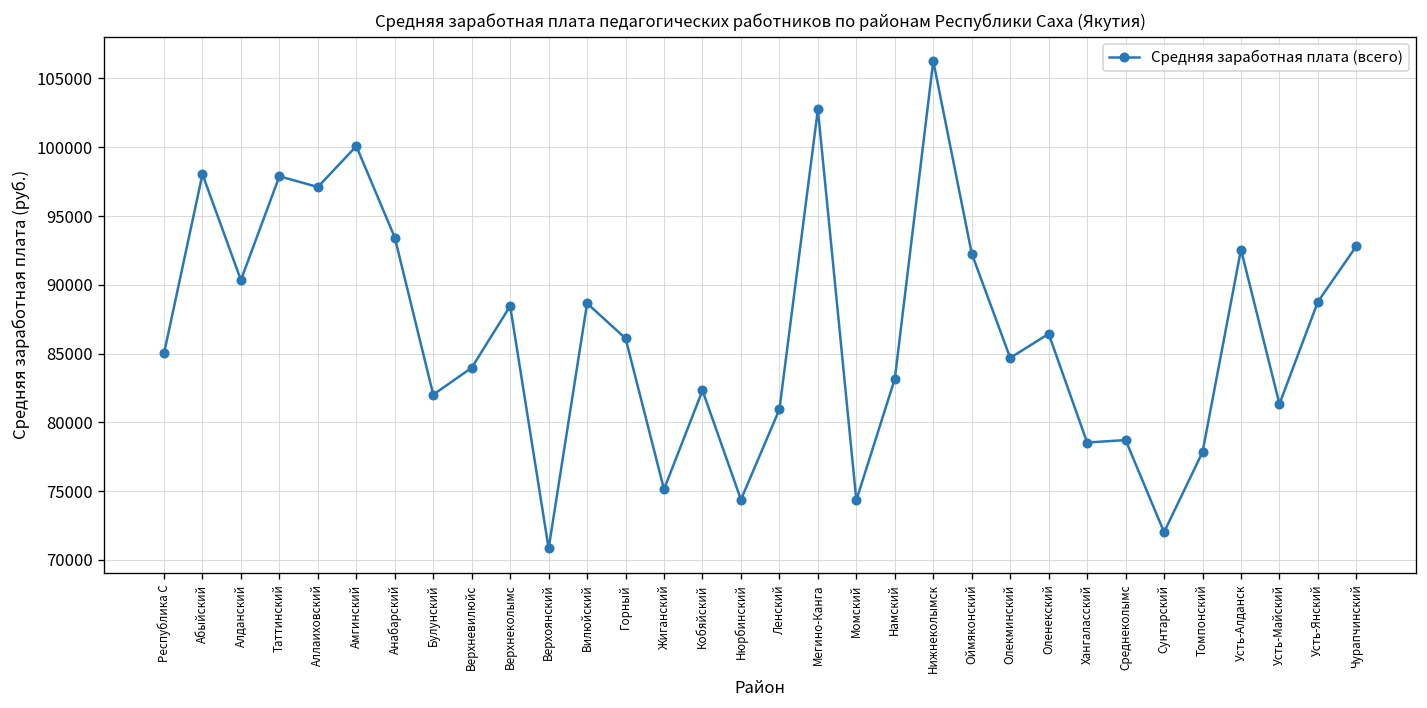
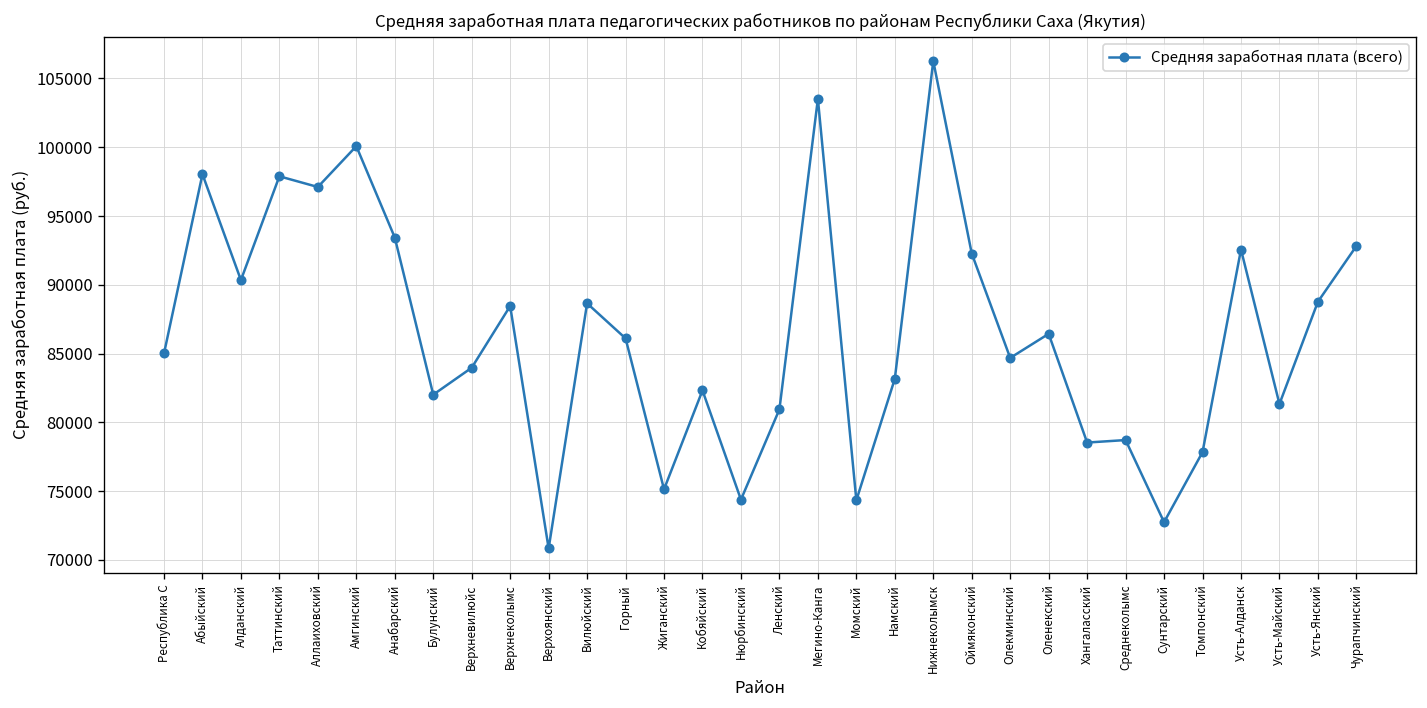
Мегино-Канга: 102800 -> 103500
Сунтарский: 72000 -> 72700
